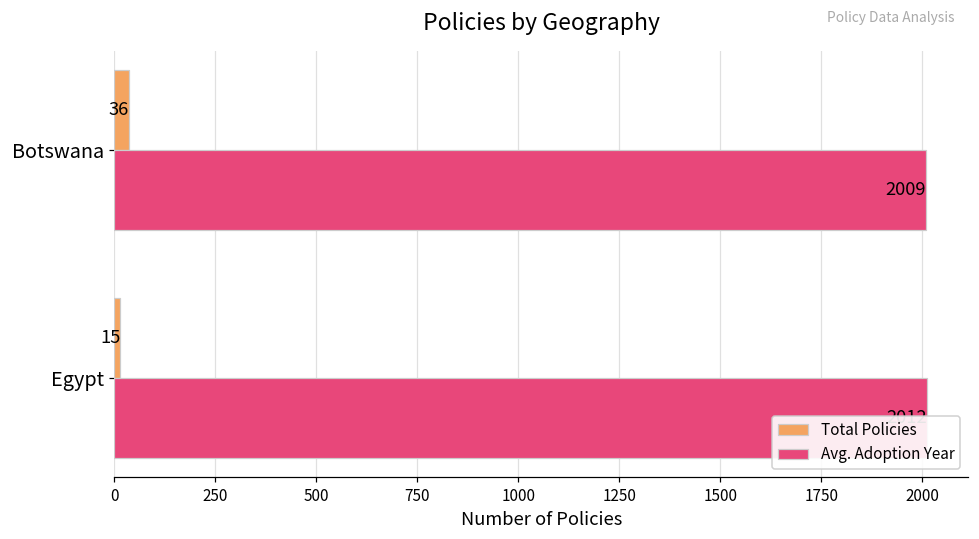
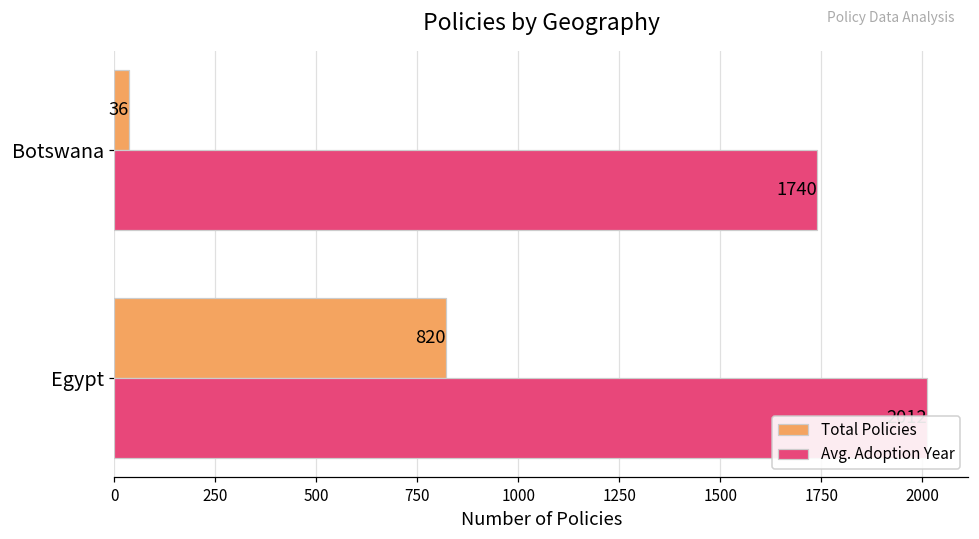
Avg. Adoption Year, Botswana: 2009 -> 1740
Total Policies, Egypt: 15 -> 820
